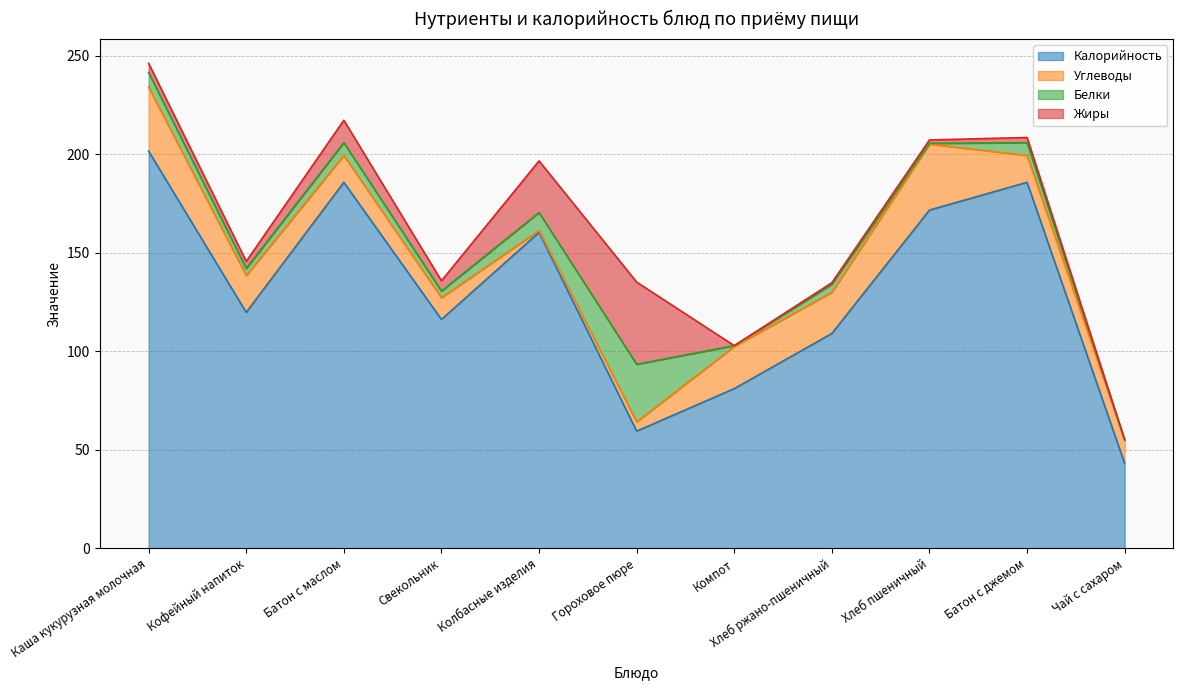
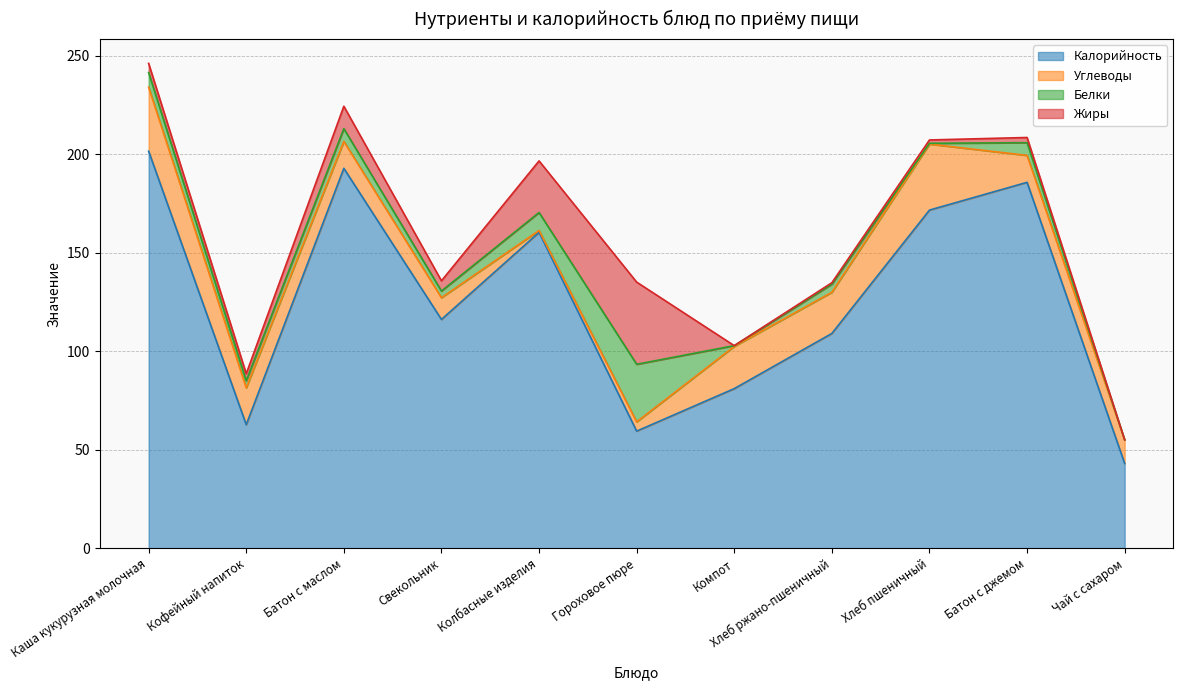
Калорийность, Кофейный напиток: 120 -> 63
Калорийность, Батон с маслом: 186 -> 193
